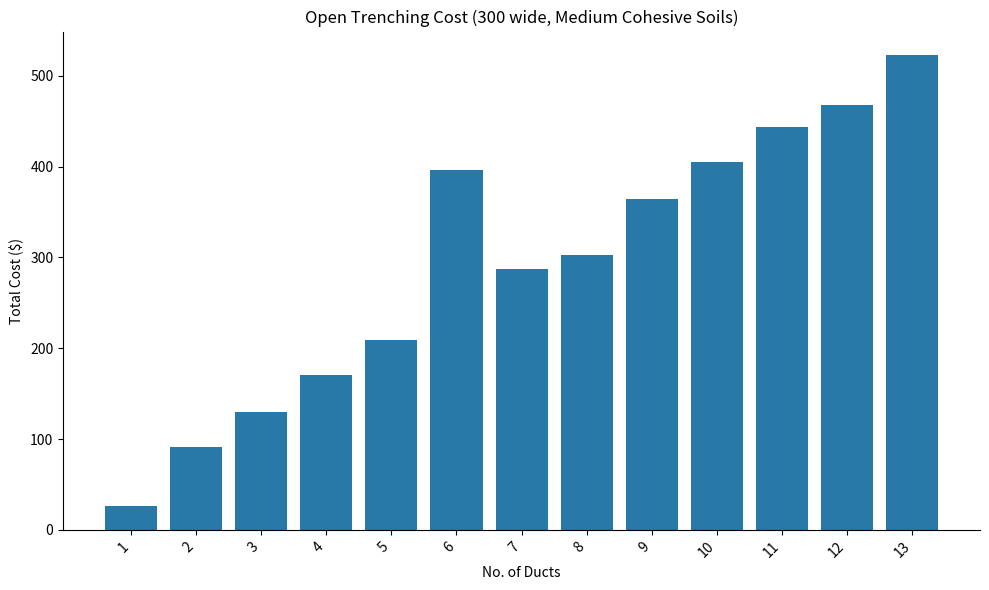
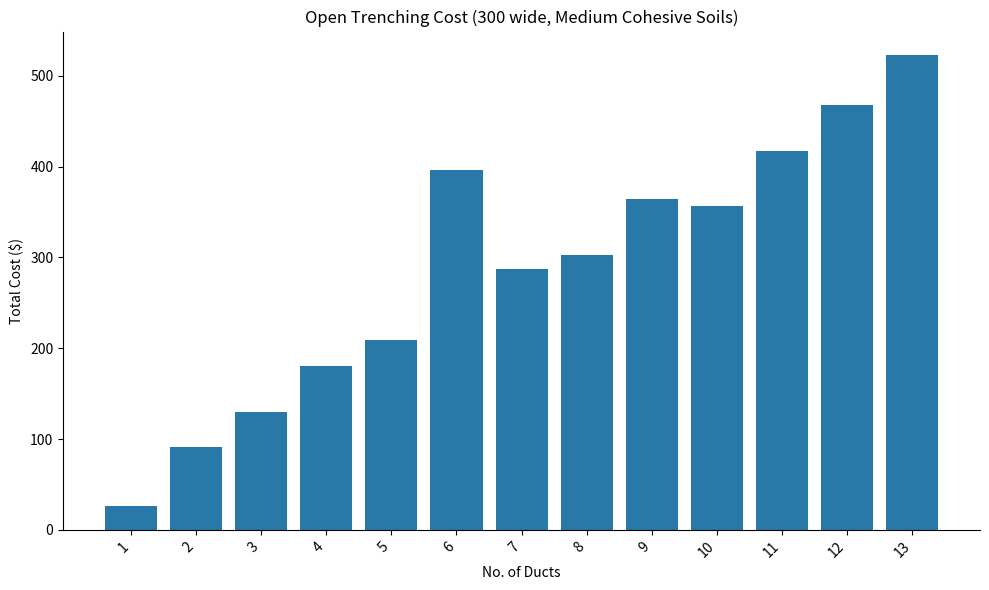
4: 170 -> 180
10: 410 -> 360
11: 440 -> 420
